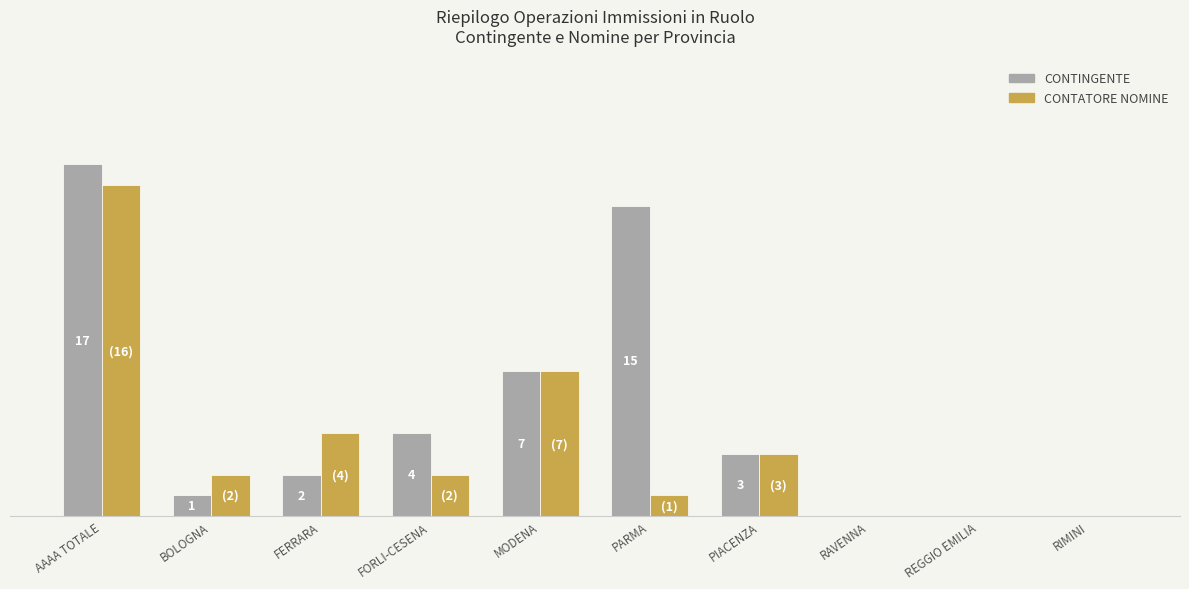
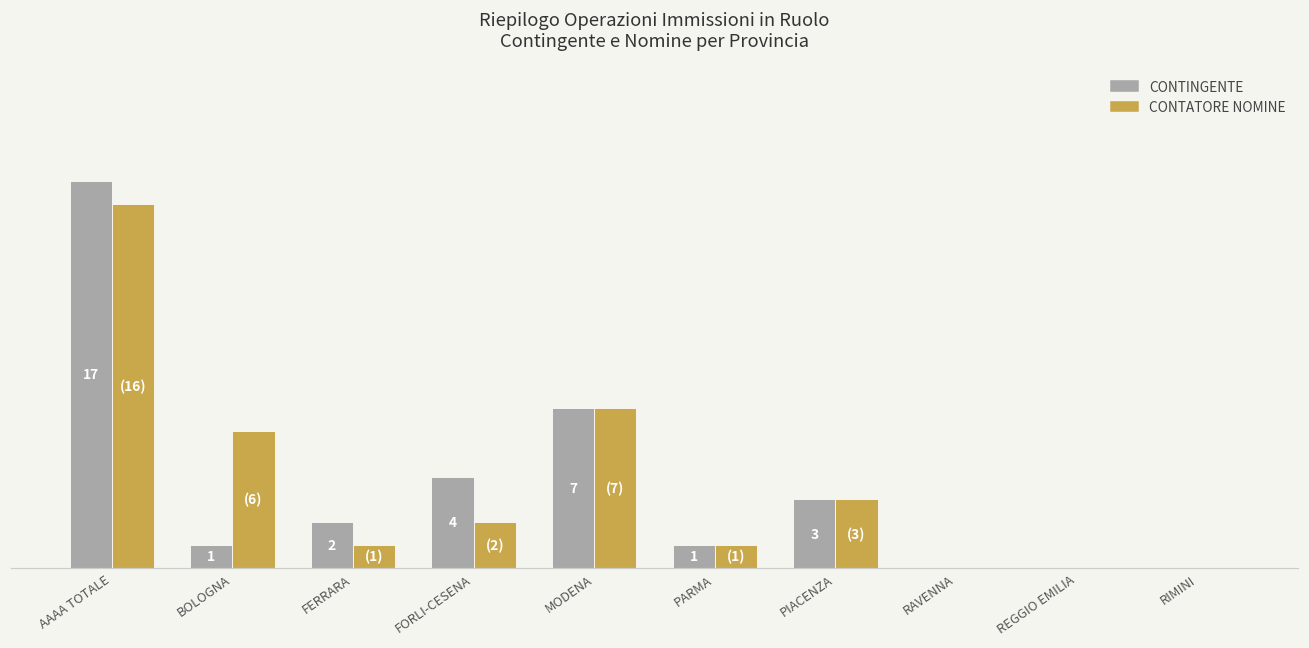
CONTATORE NOMINE, BOLOGNA: (2) -> (6)
CONTATORE NOMINE, FERRARA: (4) -> (1)
CONTINGENTE, PARMA: 15 -> 1
